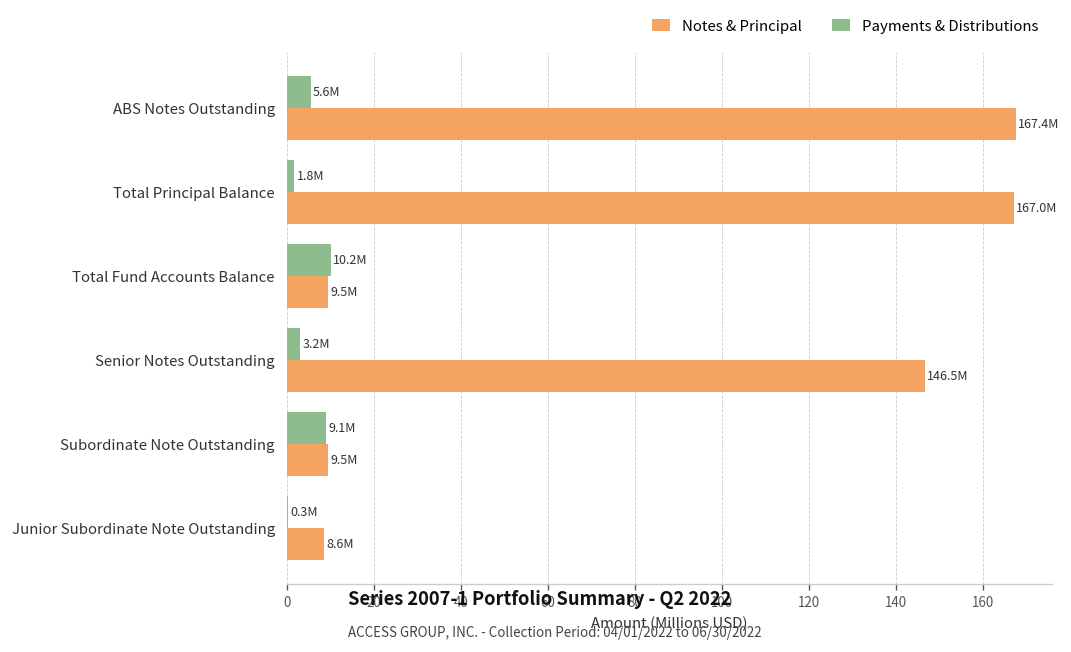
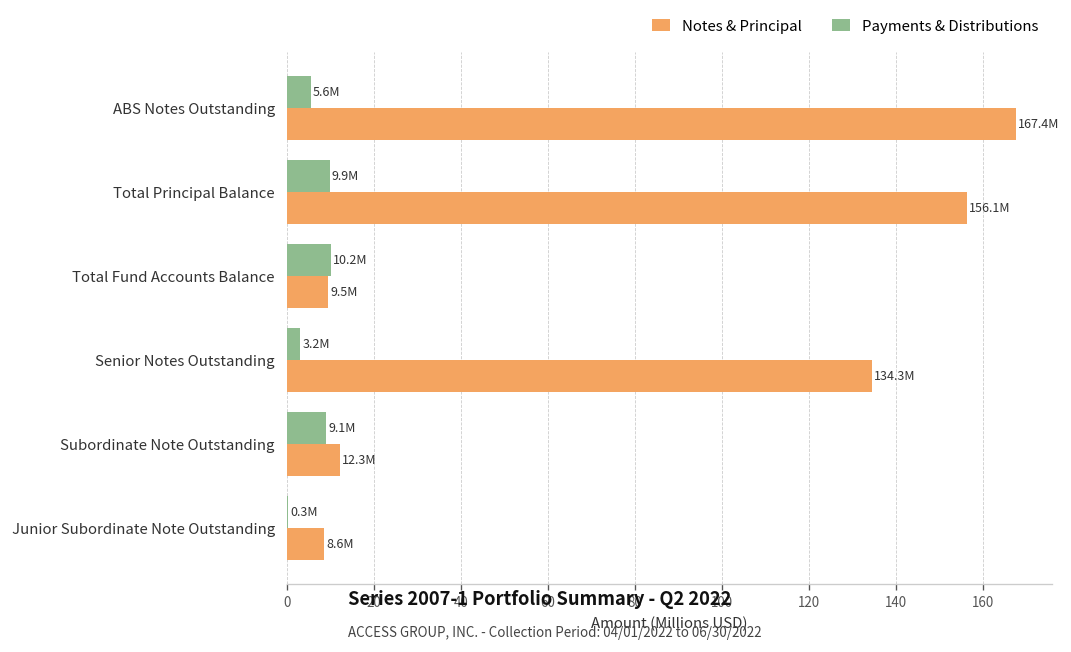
Payments & Distributions, Total Principal Balance: 1.8M -> 9.9M
Notes & Principal, Total Principal Balance: 167.0M -> 156.1M
Notes & Principal, Senior Notes Outstanding: 146.5M -> 134.3M
Notes & Principal, Subordinate Note Outstanding: 9.5M -> 12.3M
